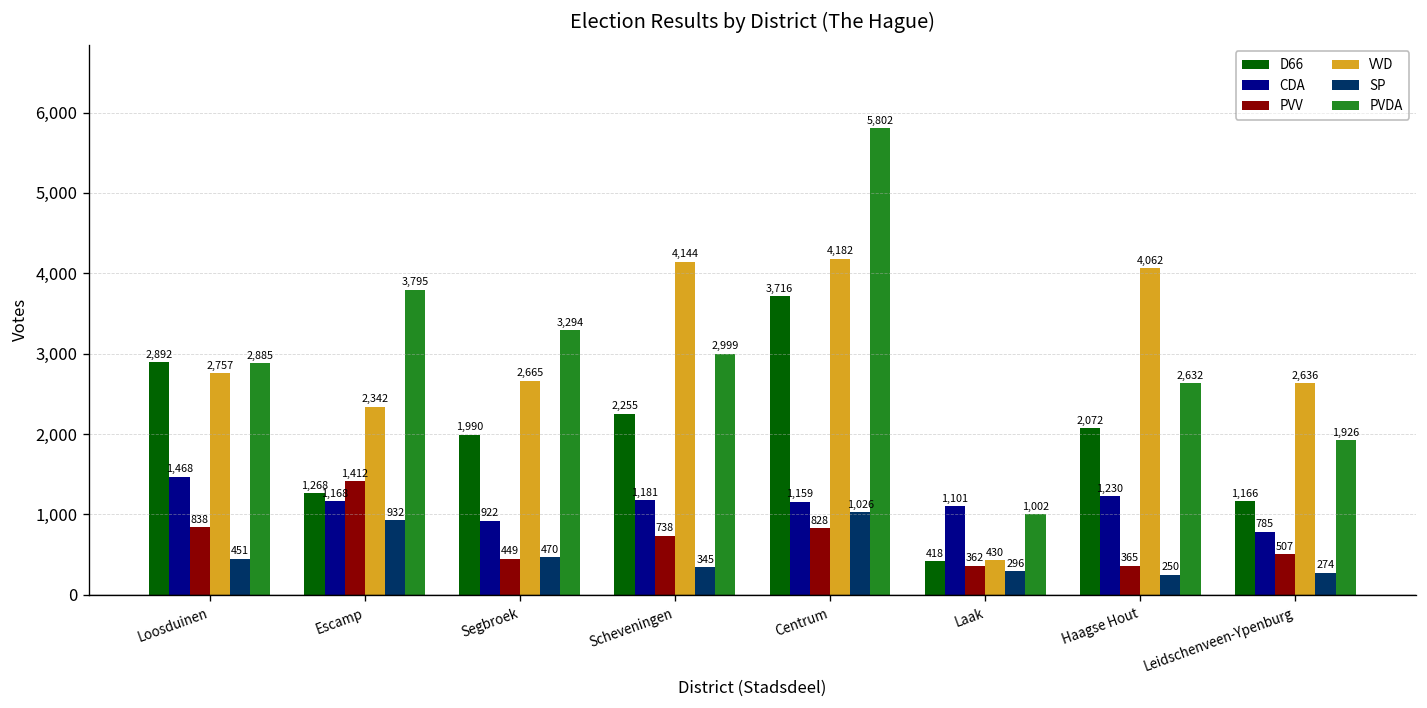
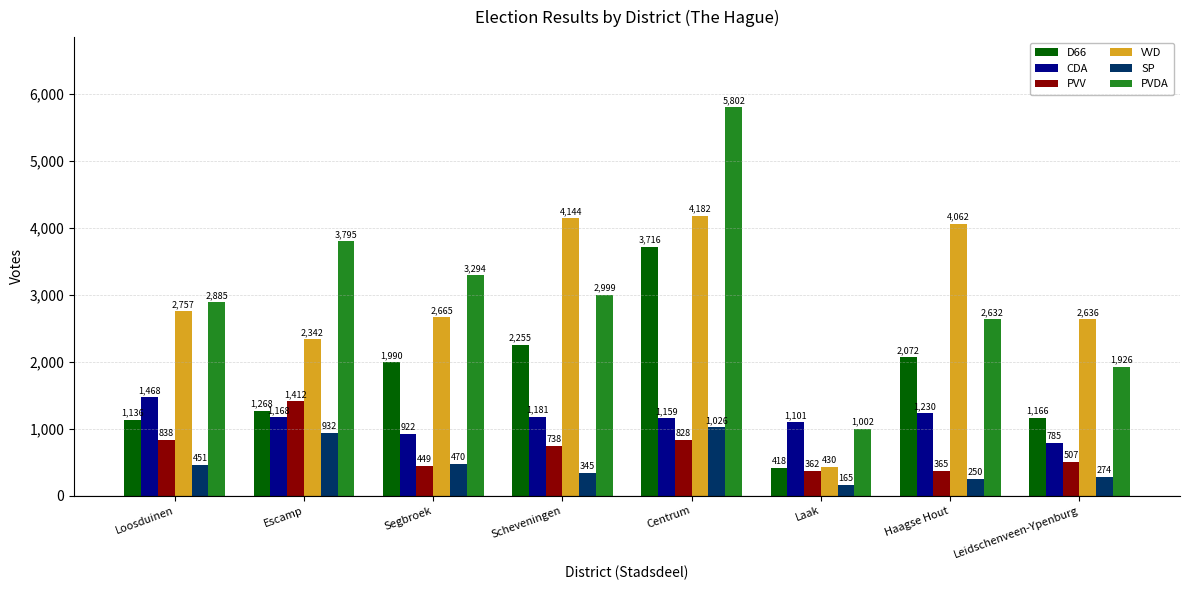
D66, Loosduinen: 2,892 -> 1,136
SP, Laak: 296 -> 165
